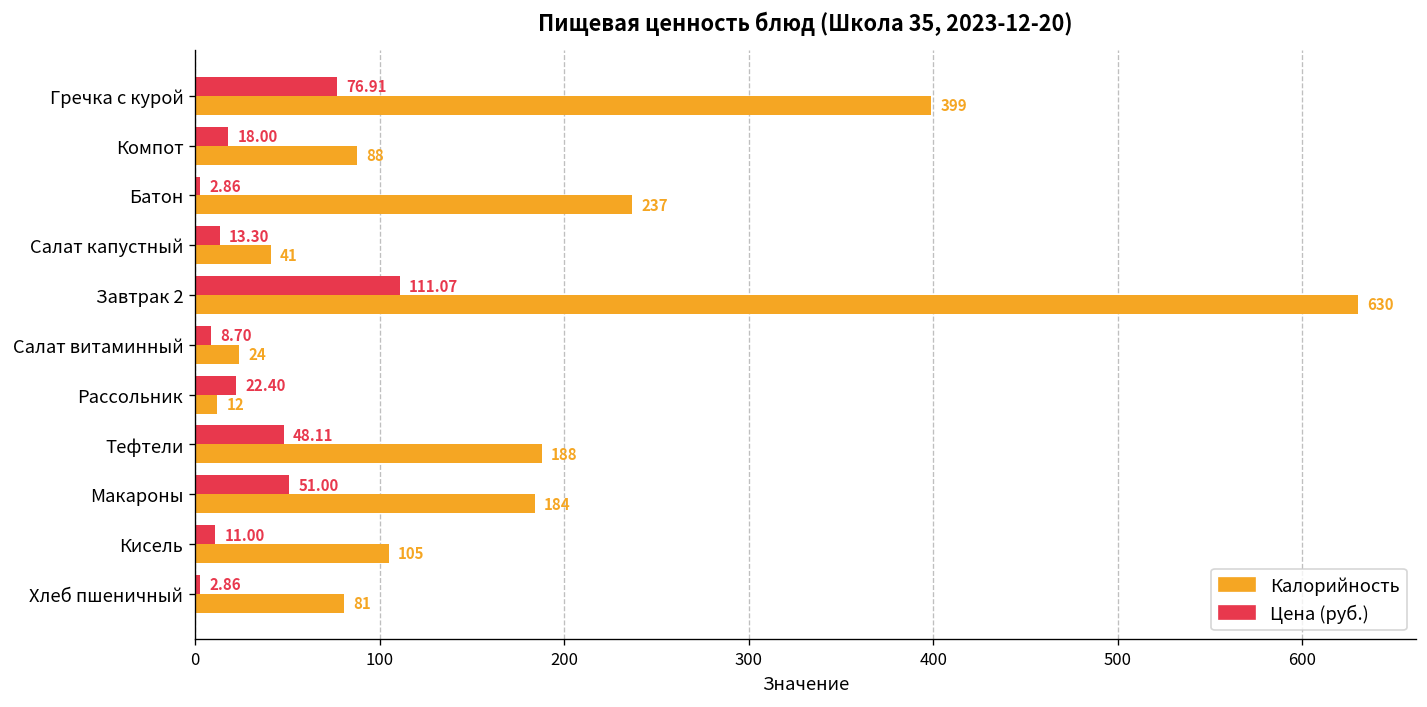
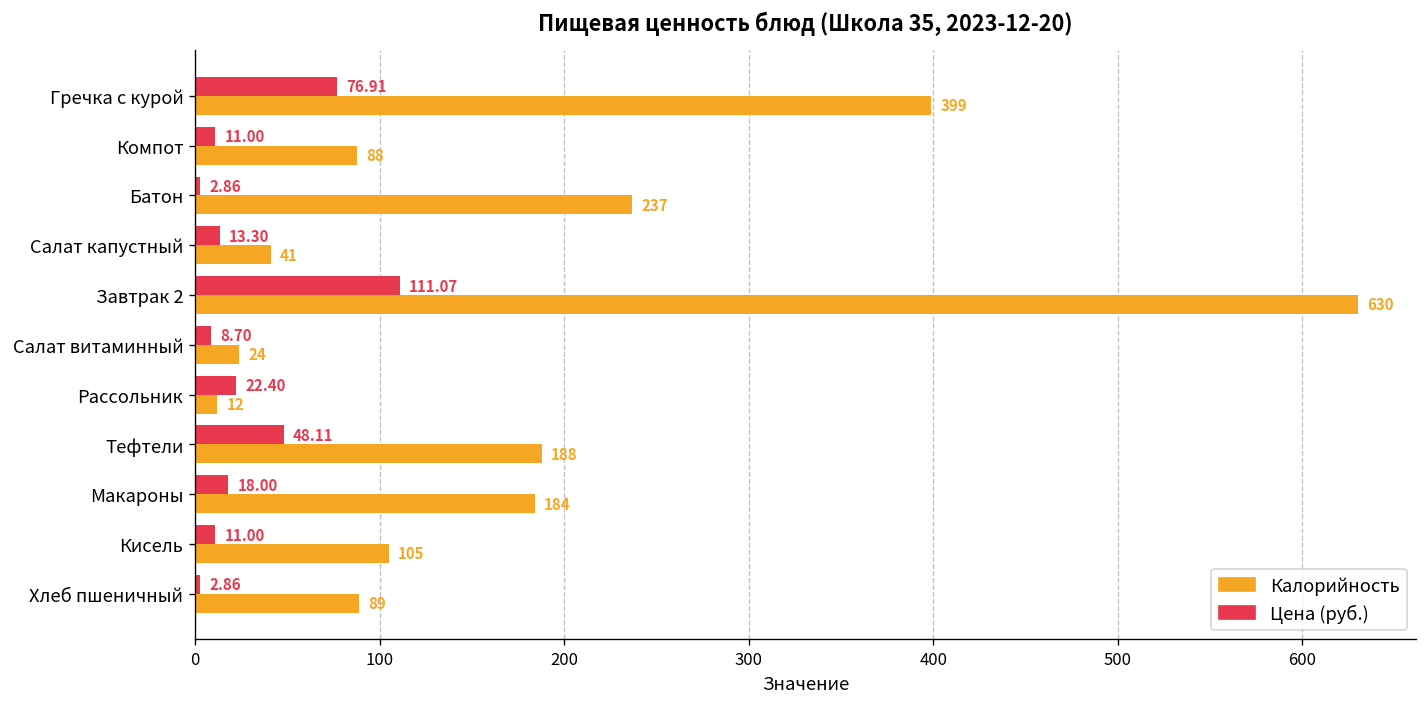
Цена (руб.), Компот: 18.00 -> 11.00
Цена (руб.), Макароны: 51.00 -> 18.00
Калорийность, Хлеб пшеничный: 81 -> 89
